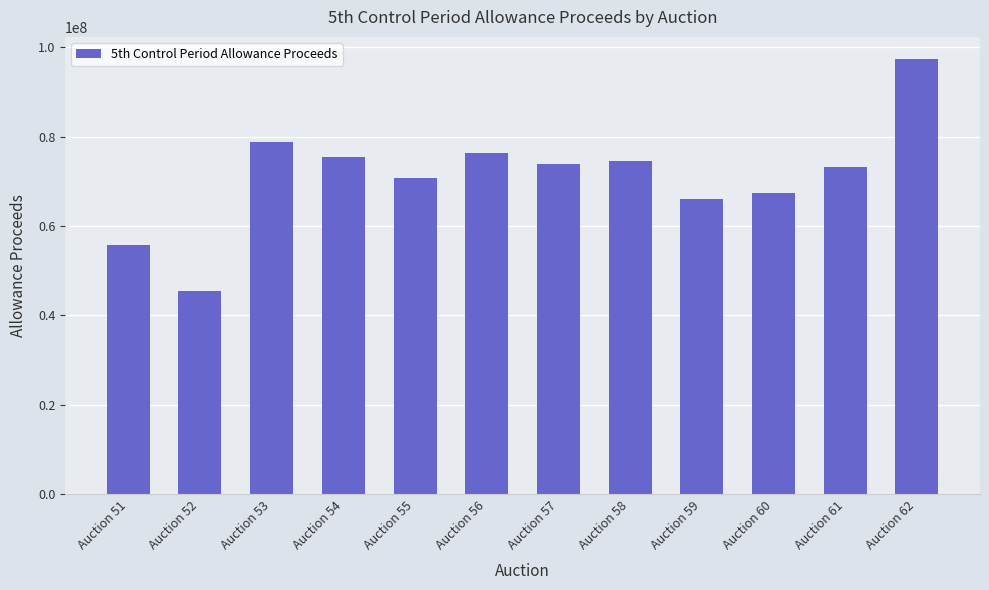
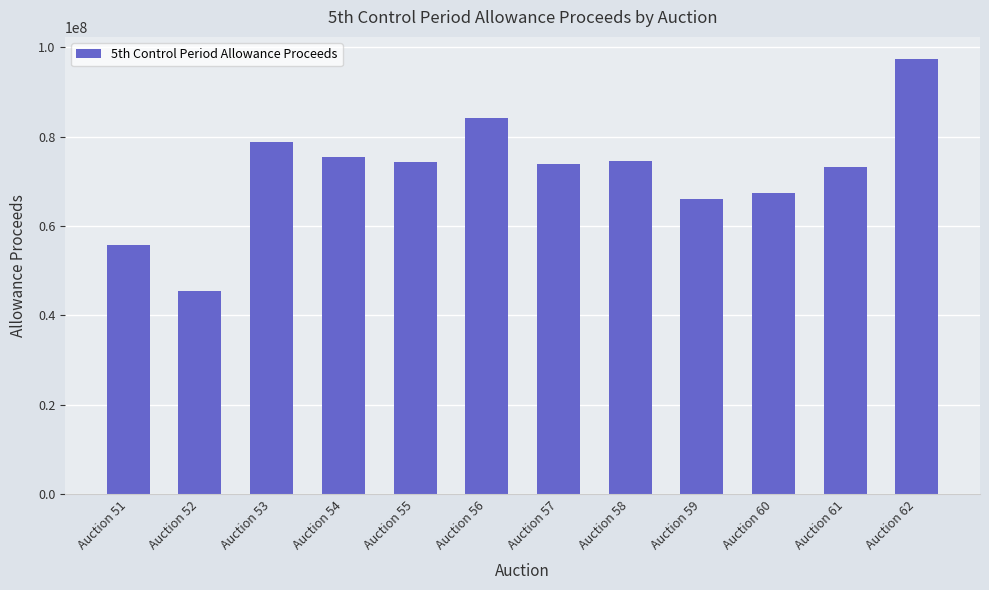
Auction 55: 71000000 -> 74000000
Auction 56: 76000000 -> 84000000
